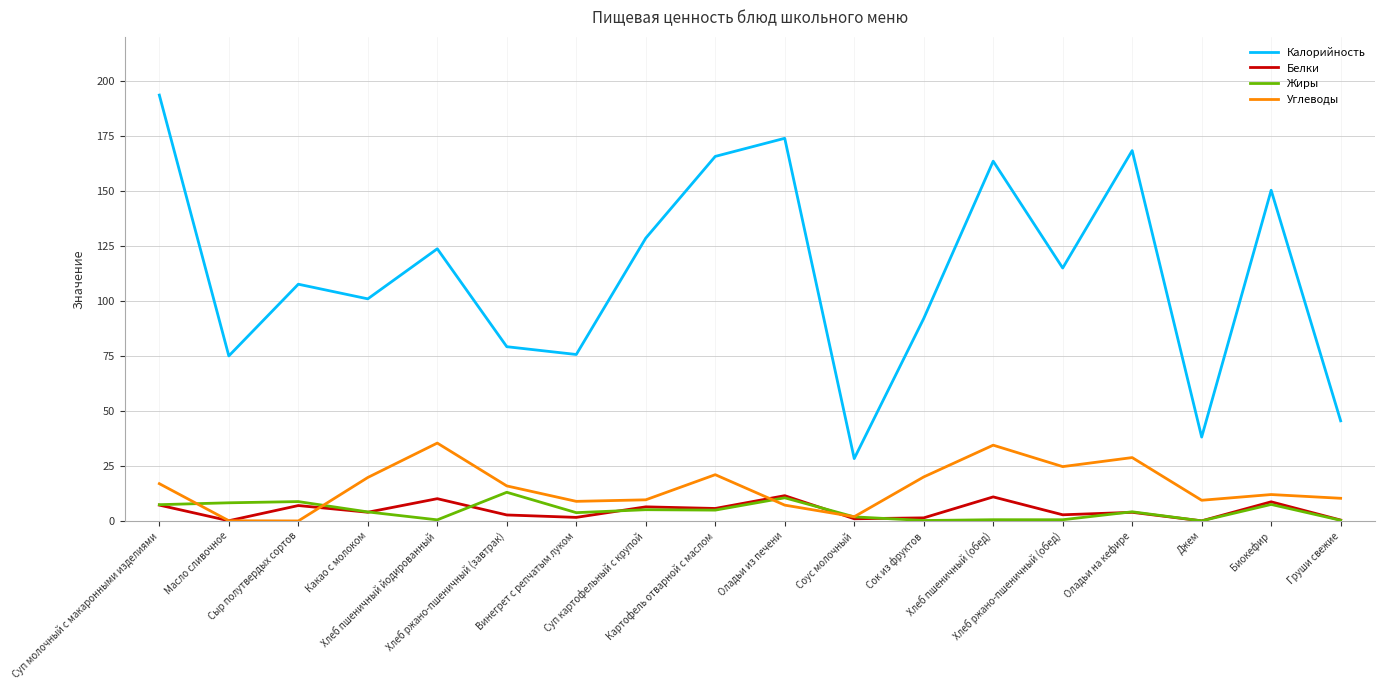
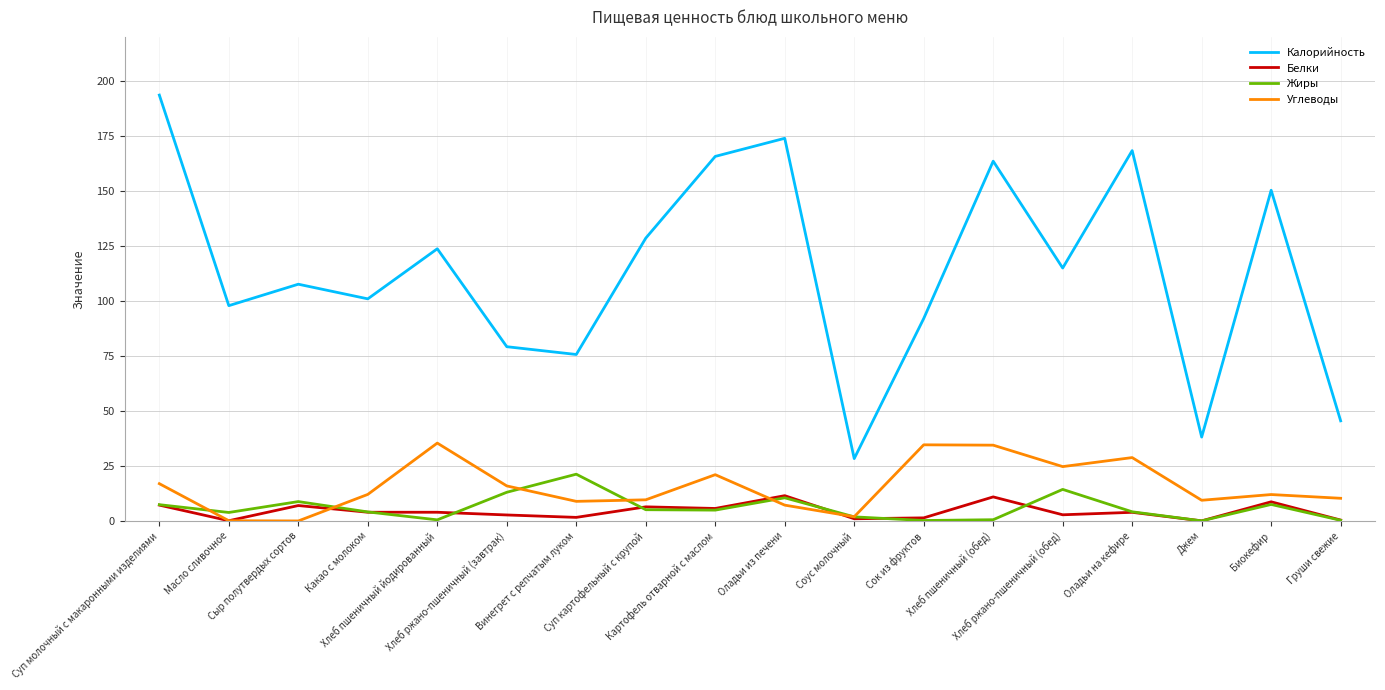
Калорийность, Масло сливочное: 75 -> 98
Жиры, Масло сливочное: 8 -> 4
Углеводы, Какао с молоком: 20 -> 12
Белки, Хлеб пшеничный йодированный: 10 -> 4
Жиры, Винегрет с репчатым луком: 4 -> 21
Углеводы, Сок из фруктов: 20 -> 35
Жиры, Хлеб ржано-пшеничный (обед): 1 -> 14
